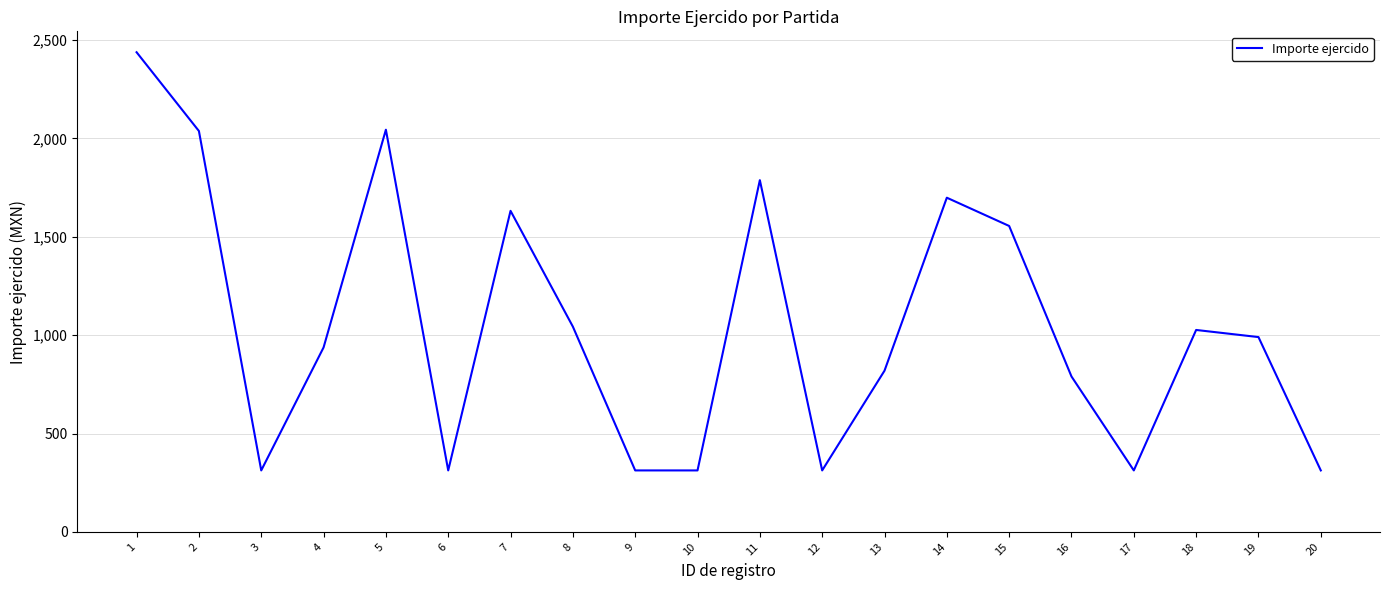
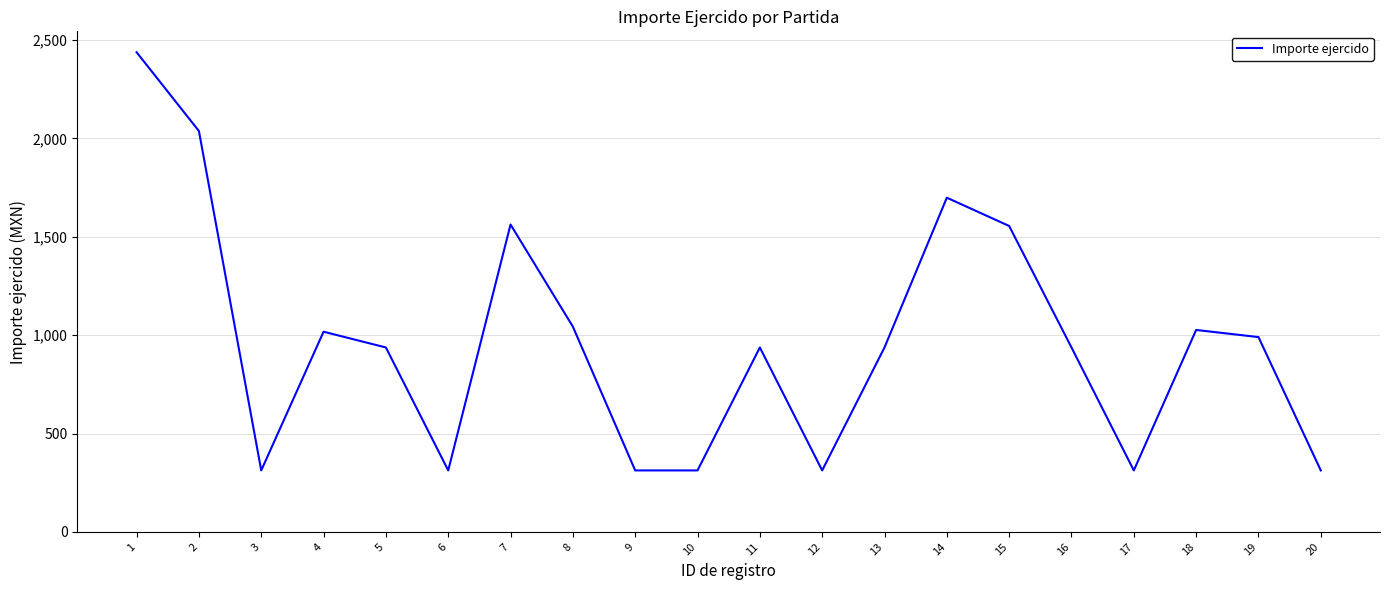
4: 940 -> 1,020
5: 2,040 -> 940
7: 1,630 -> 1,560
11: 1,790 -> 940
13: 820 -> 940
16: 790 -> 940
